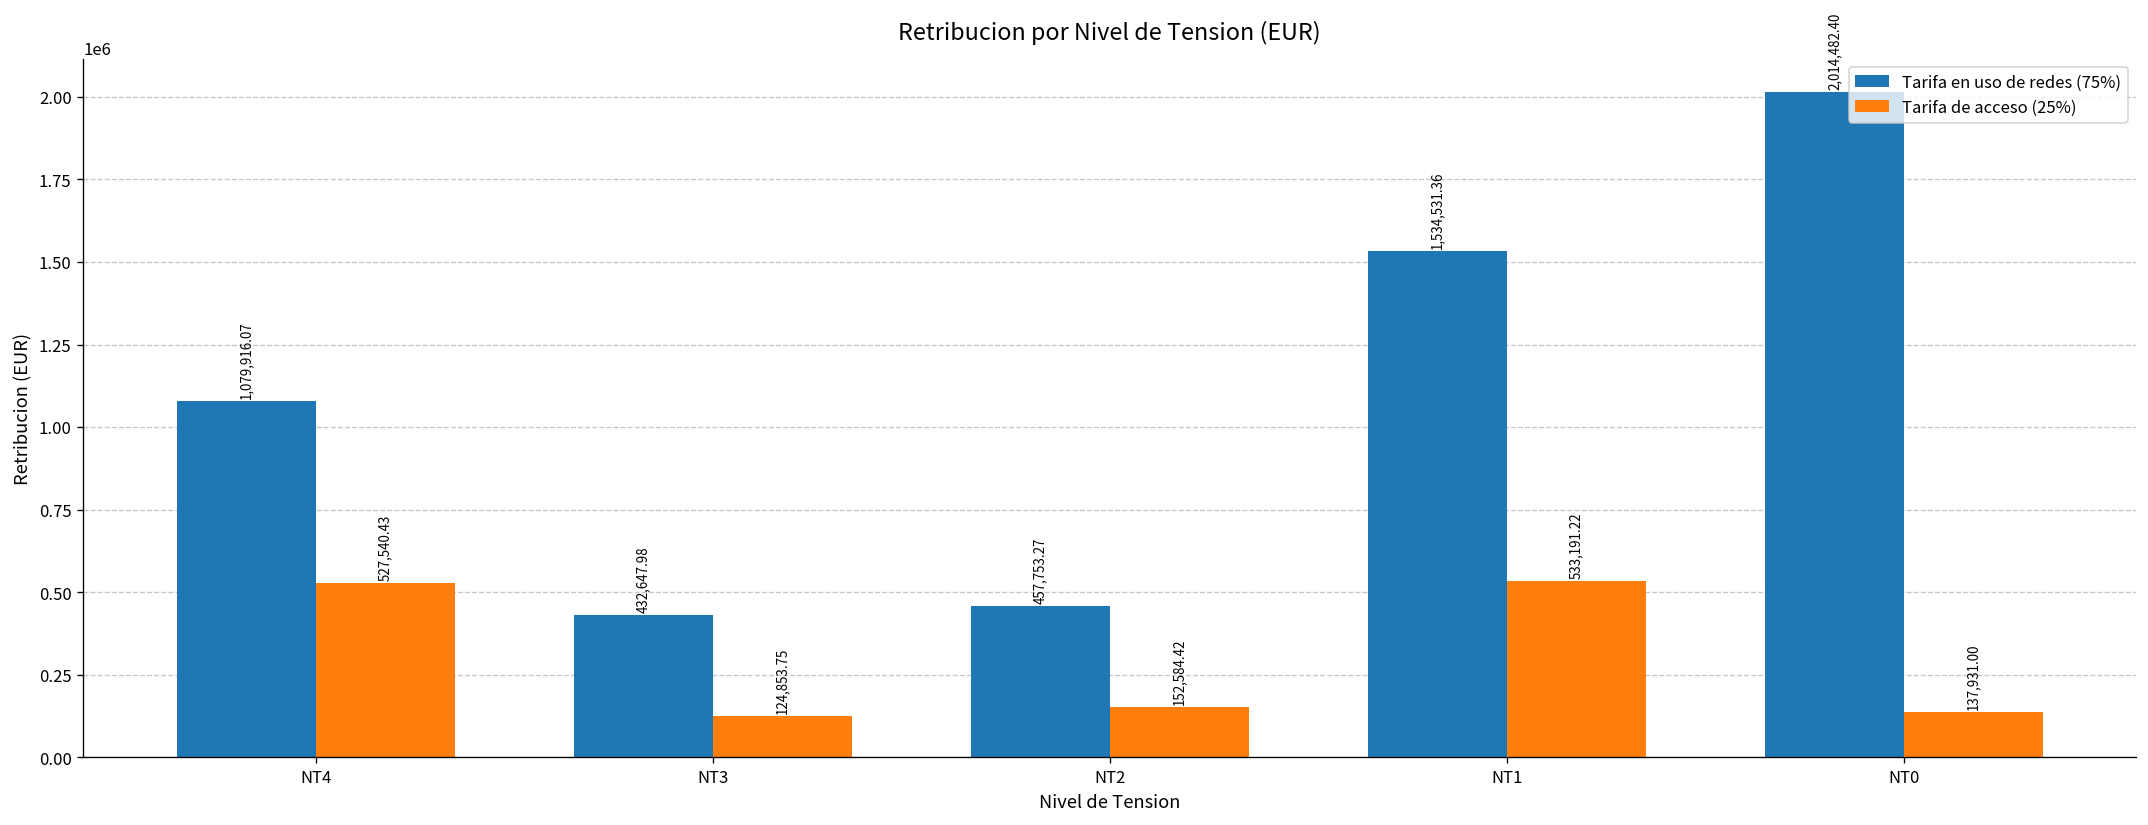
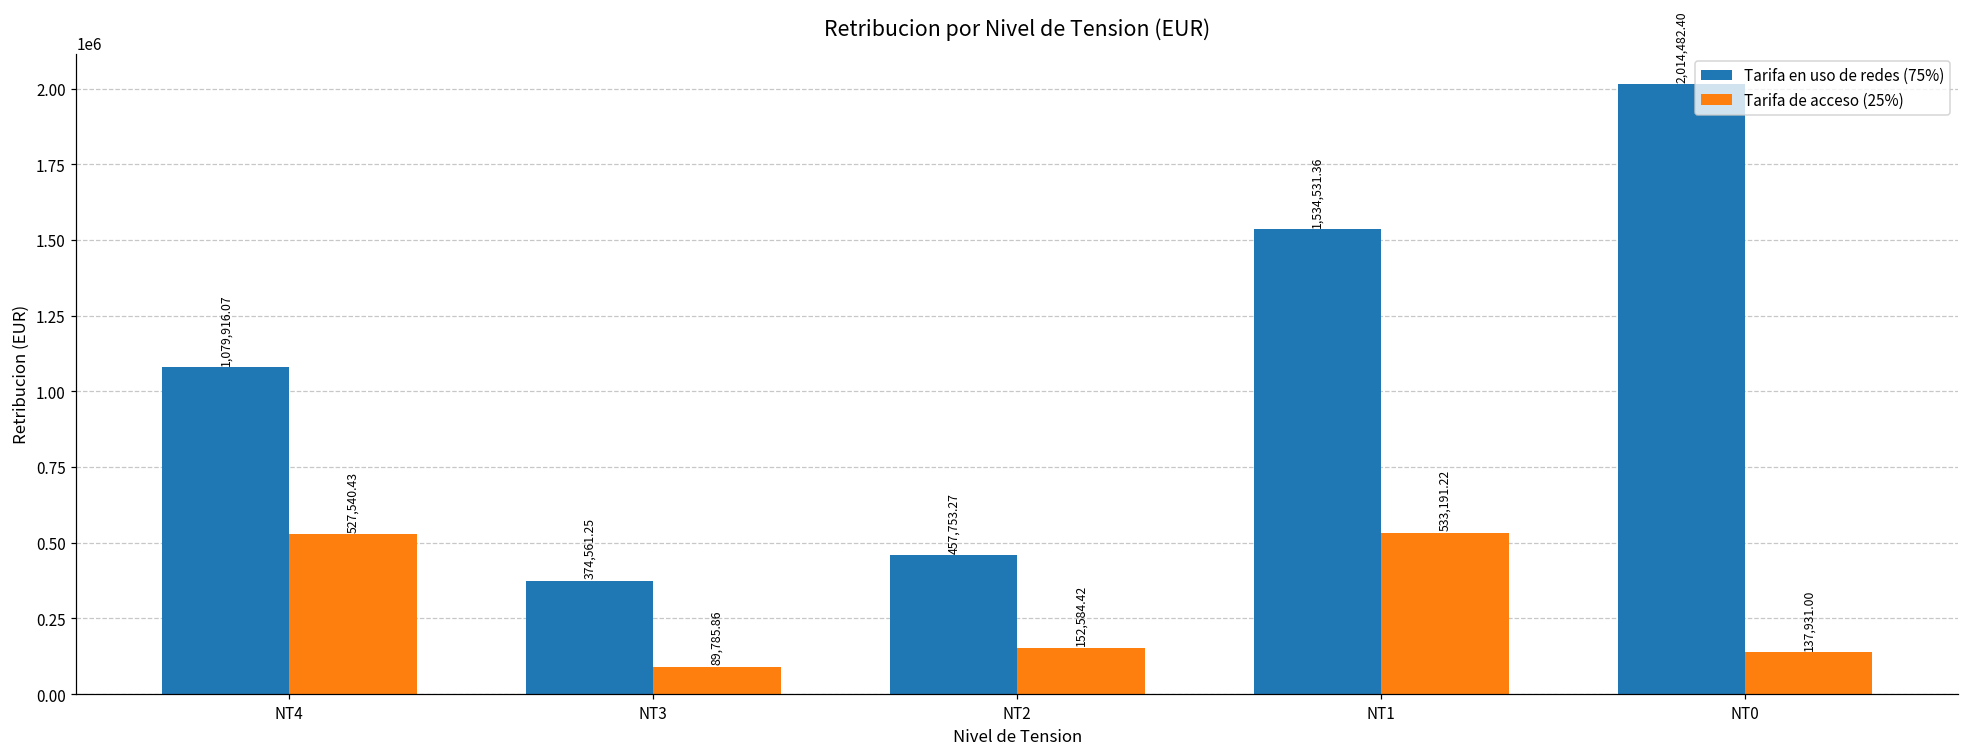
Tarifa en uso de redes (75%), NT3: 432,647.98 -> 374,561.25
Tarifa de acceso (25%), NT3: 124,853.75 -> 89,785.86
